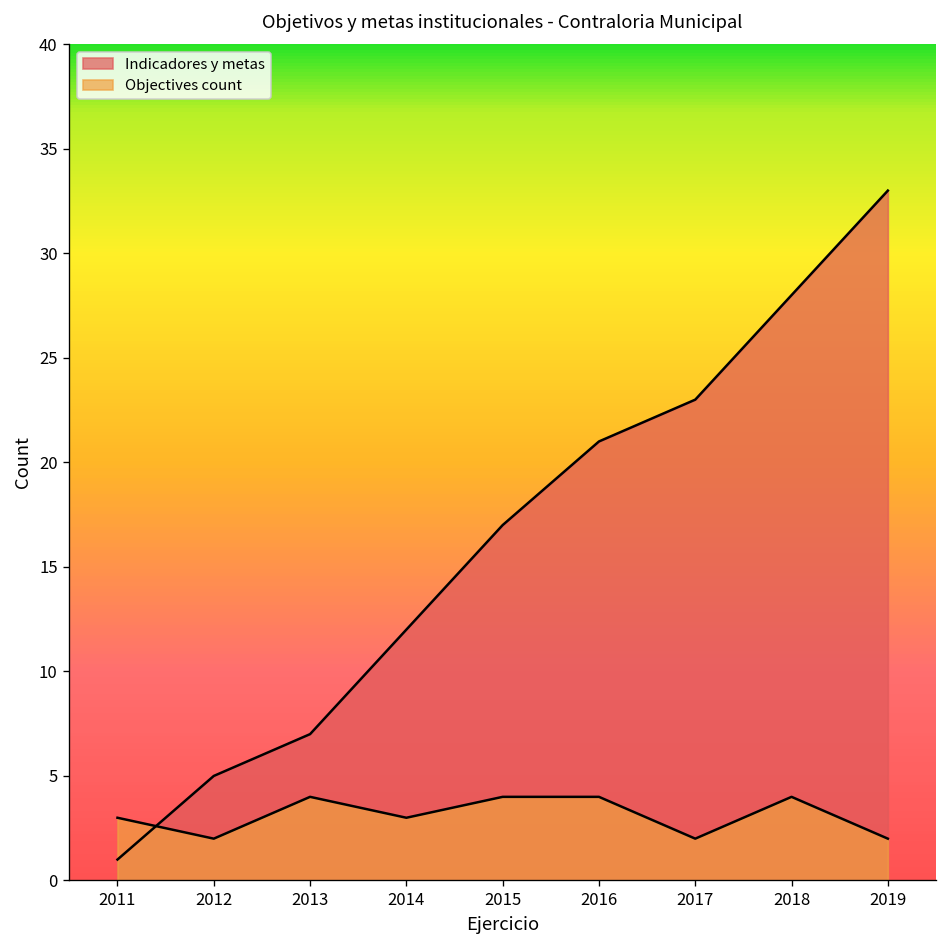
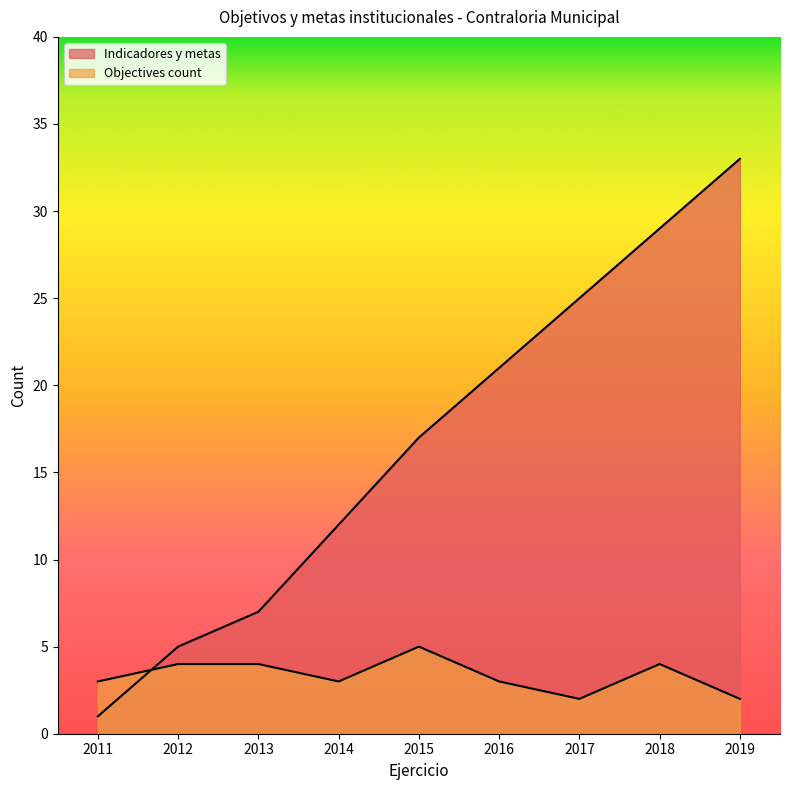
Objectives count, 2012: 2 -> 4
Objectives count, 2015: 4 -> 5
Objectives count, 2016: 4 -> 3
Indicadores y metas, 2017: 23 -> 25
Indicadores y metas, 2018: 28 -> 29
